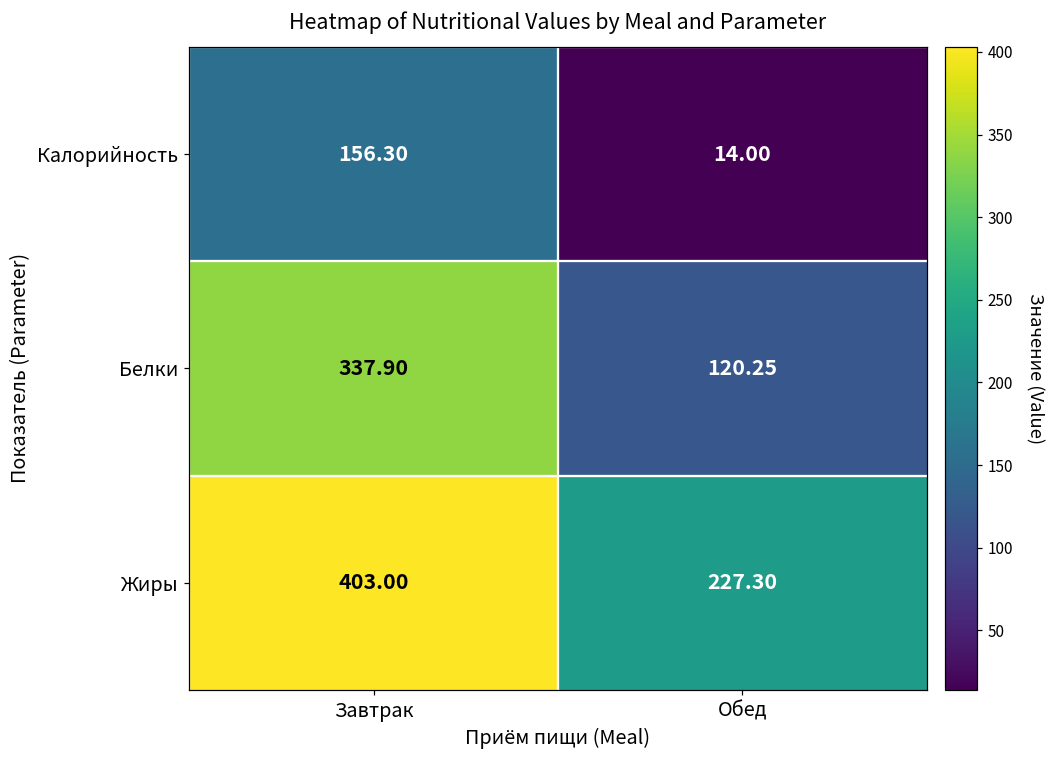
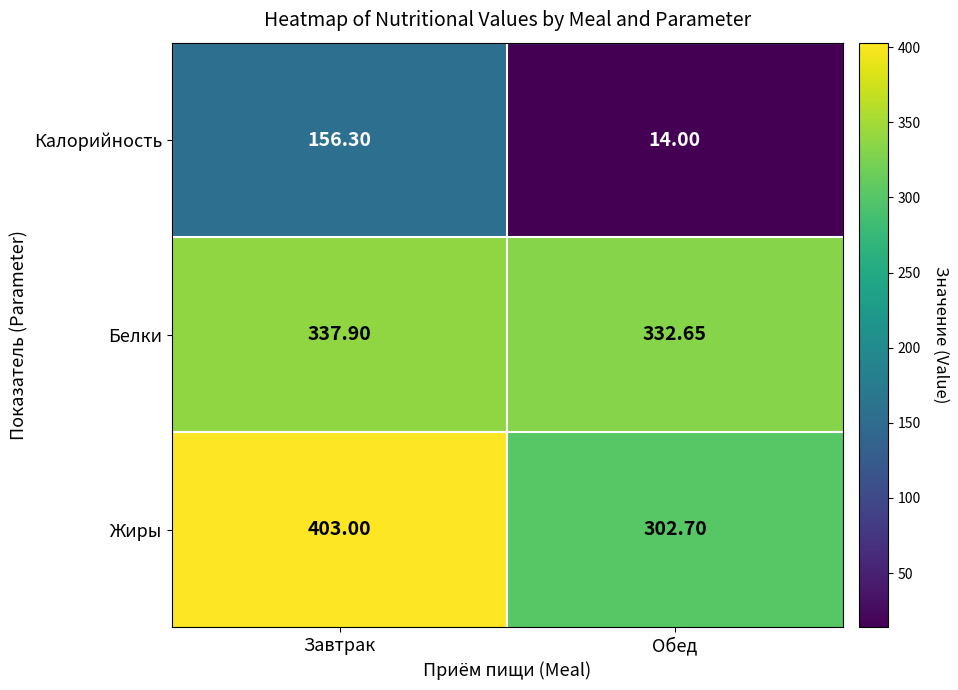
Белки, Обед: 120.25 -> 332.65
Жиры, Обед: 227.30 -> 302.70
